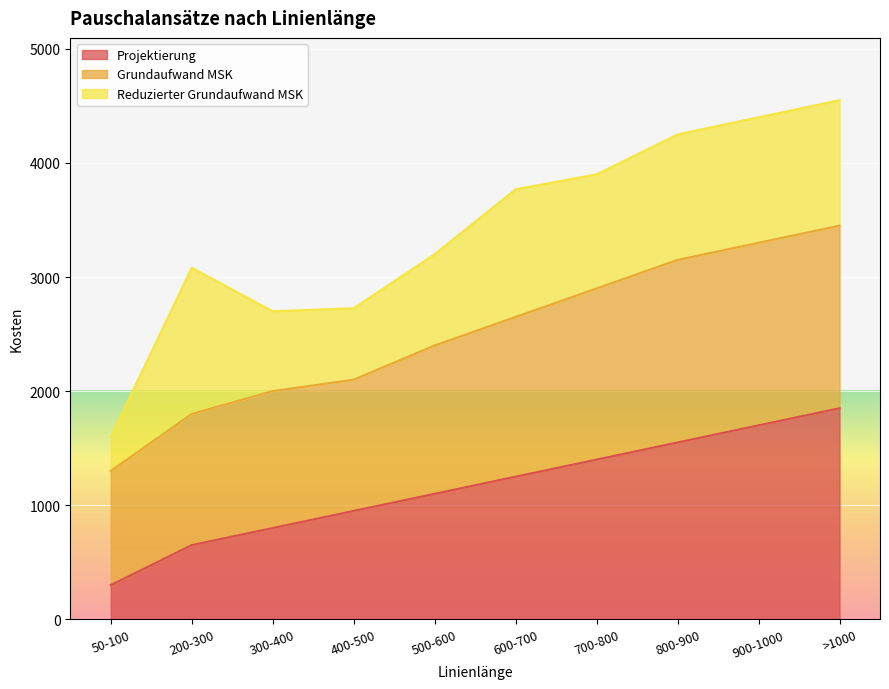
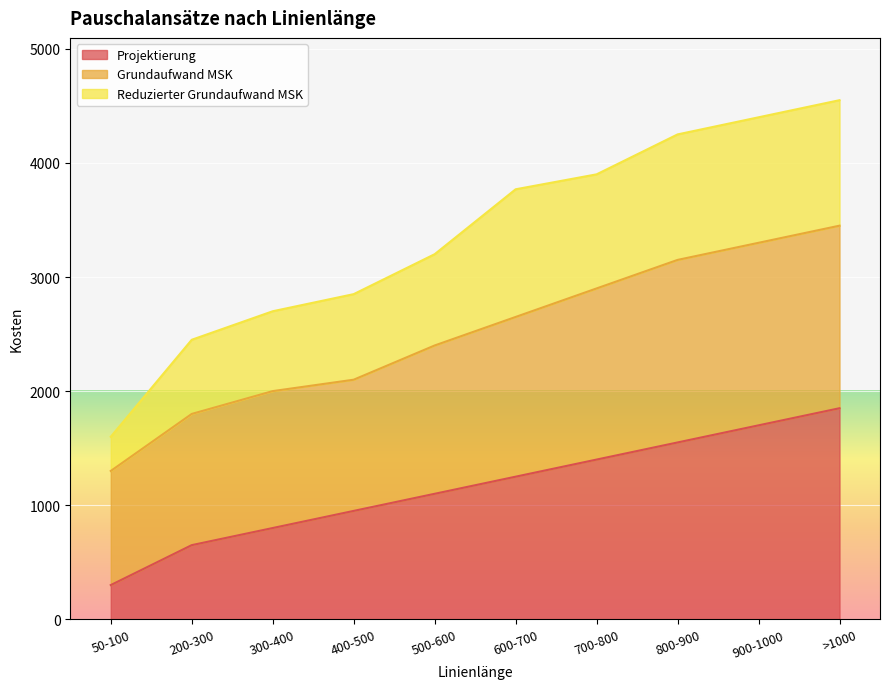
Reduzierter Grundaufwand MSK, 200-300: 1280 -> 650
Reduzierter Grundaufwand MSK, 400-500: 630 -> 750
